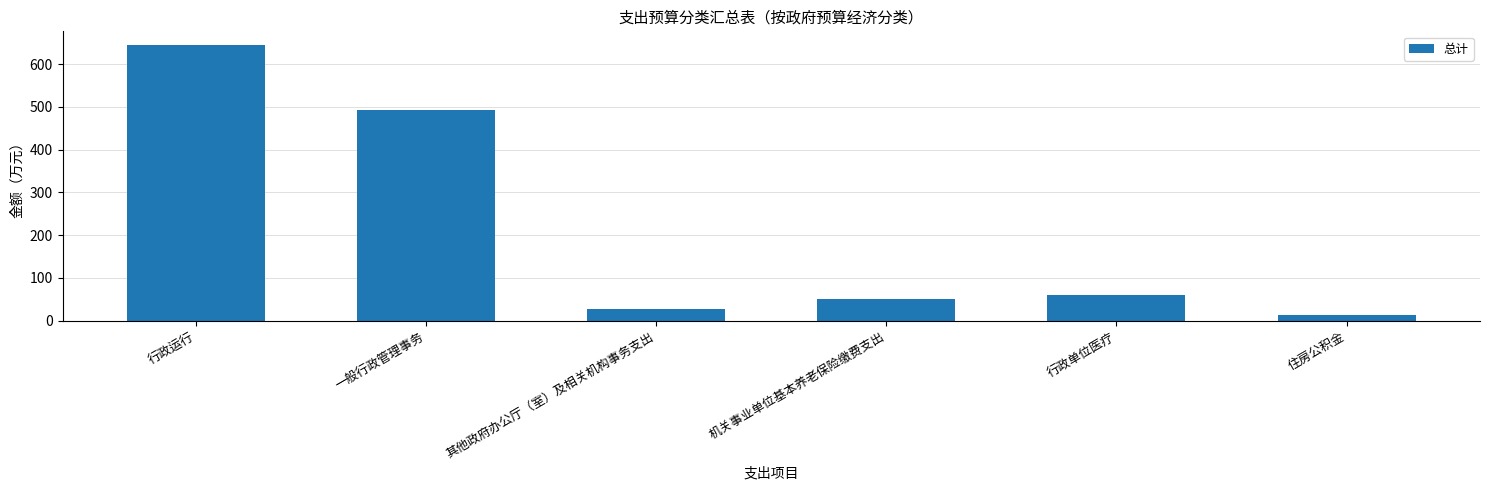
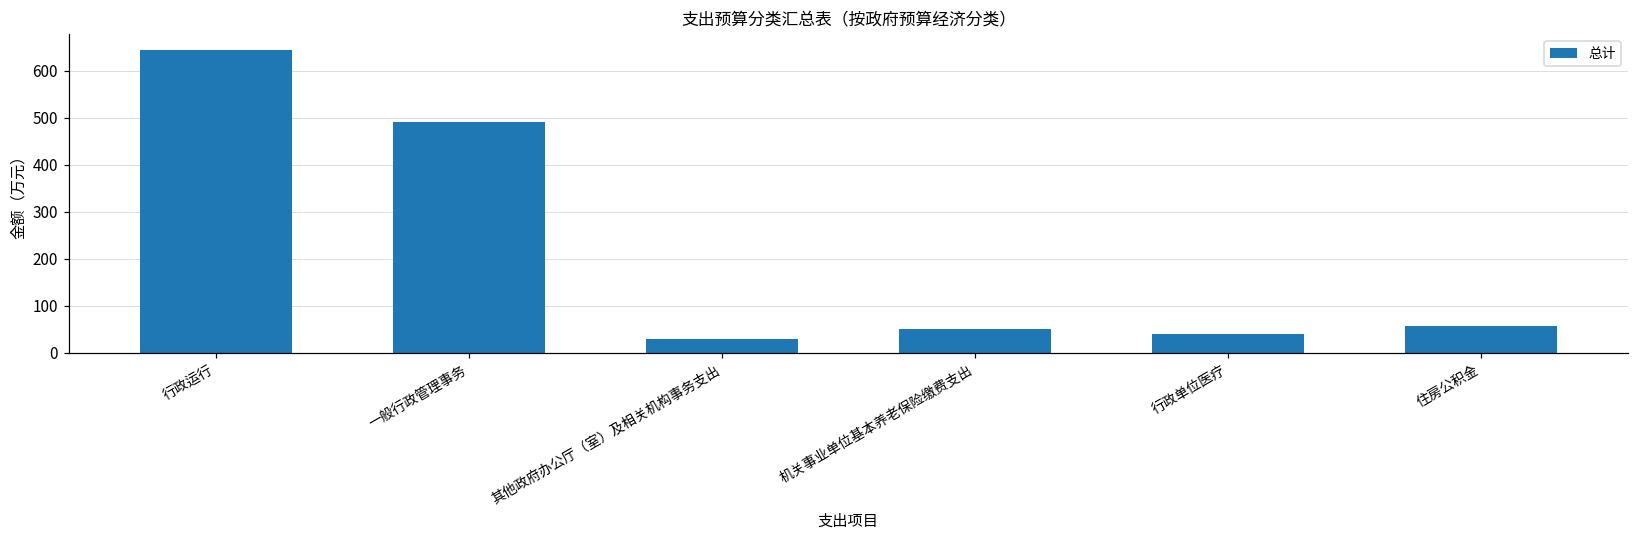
行政单位医疗: 60 -> 40
住房公积金: 10 -> 60
